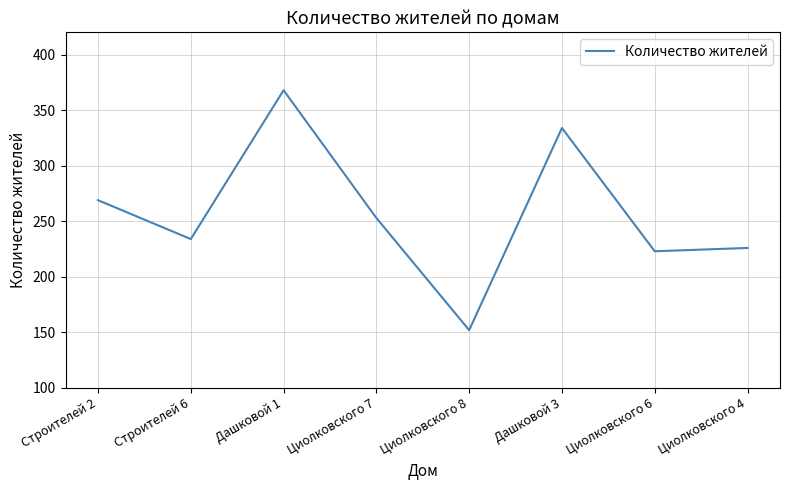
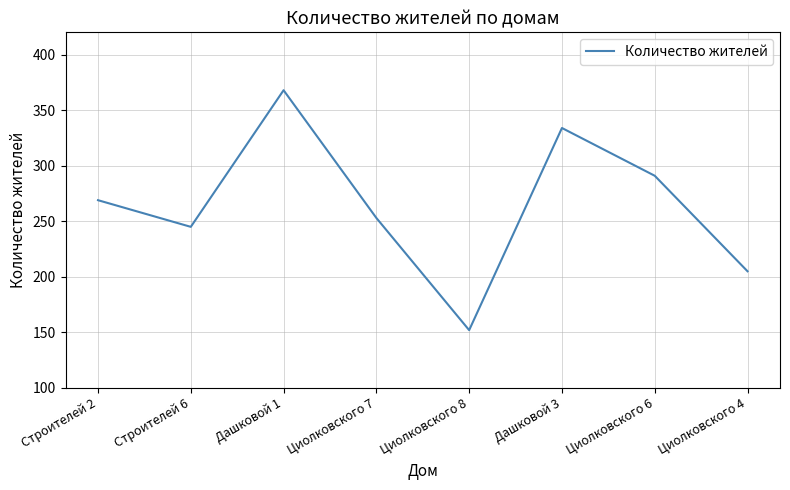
Строителей 6: 234 -> 245
Циолковского 6: 223 -> 291
Циолковского 4: 226 -> 205
